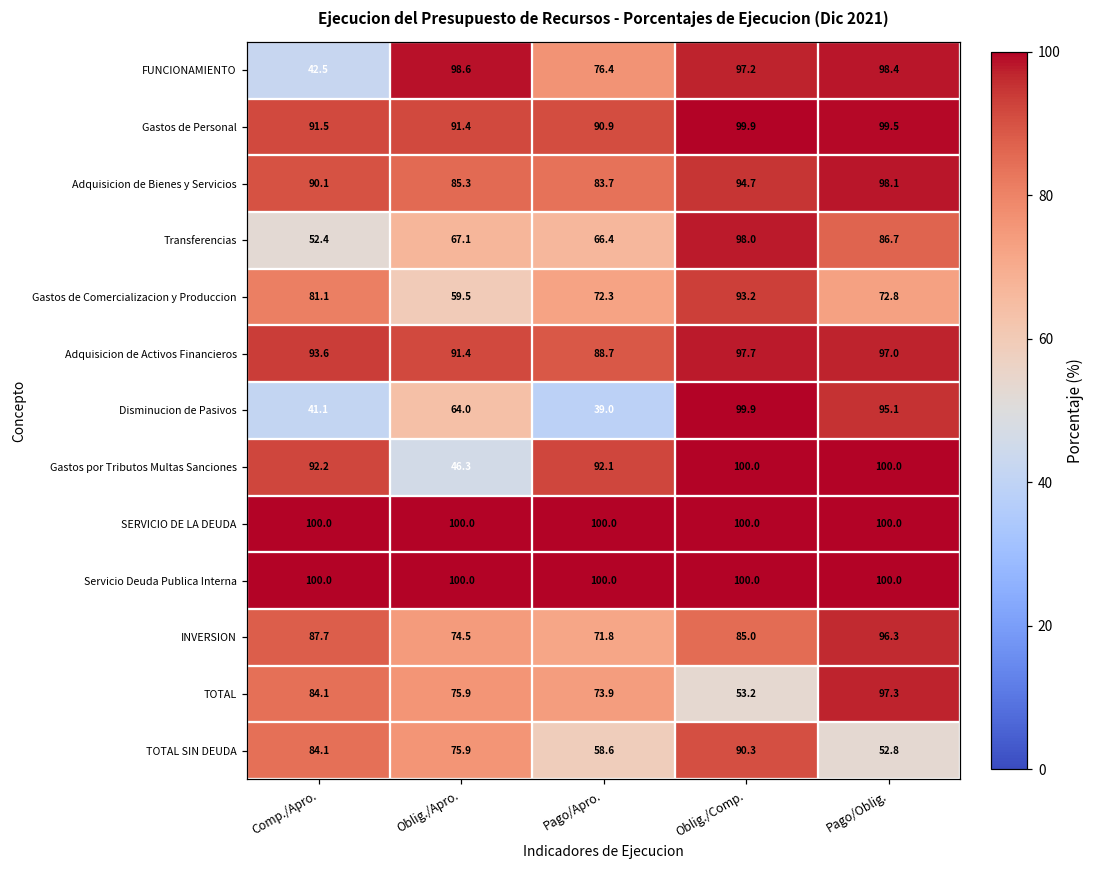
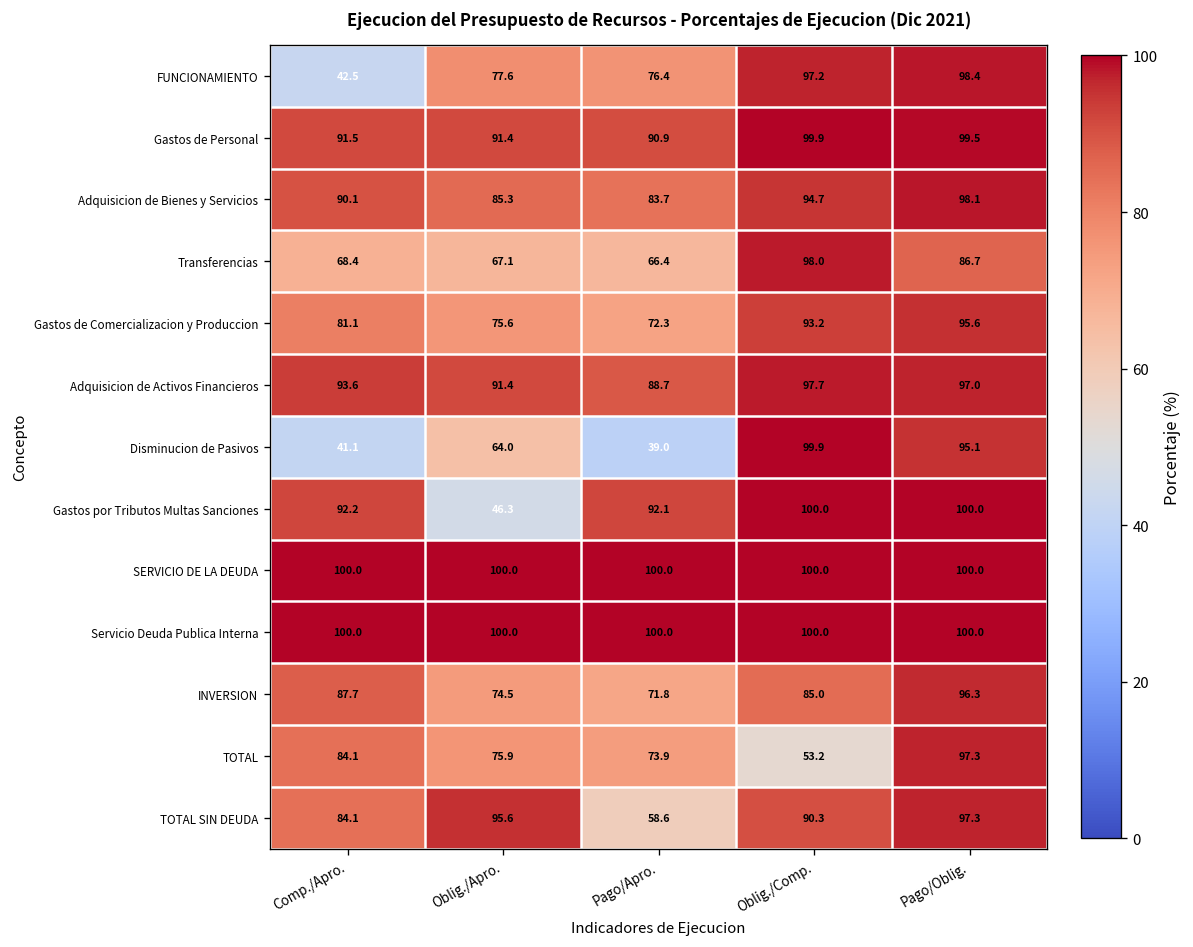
FUNCIONAMIENTO, Oblig./Apro.: 98.6 -> 77.6
Transferencias, Comp./Apro.: 52.4 -> 68.4
Gastos de Comercializacion y Produccion, Oblig./Apro.: 59.5 -> 75.6
Gastos de Comercializacion y Produccion, Pago/Oblig.: 72.8 -> 95.6
TOTAL SIN DEUDA, Oblig./Apro.: 75.9 -> 95.6
TOTAL SIN DEUDA, Pago/Oblig.: 52.8 -> 97.3
